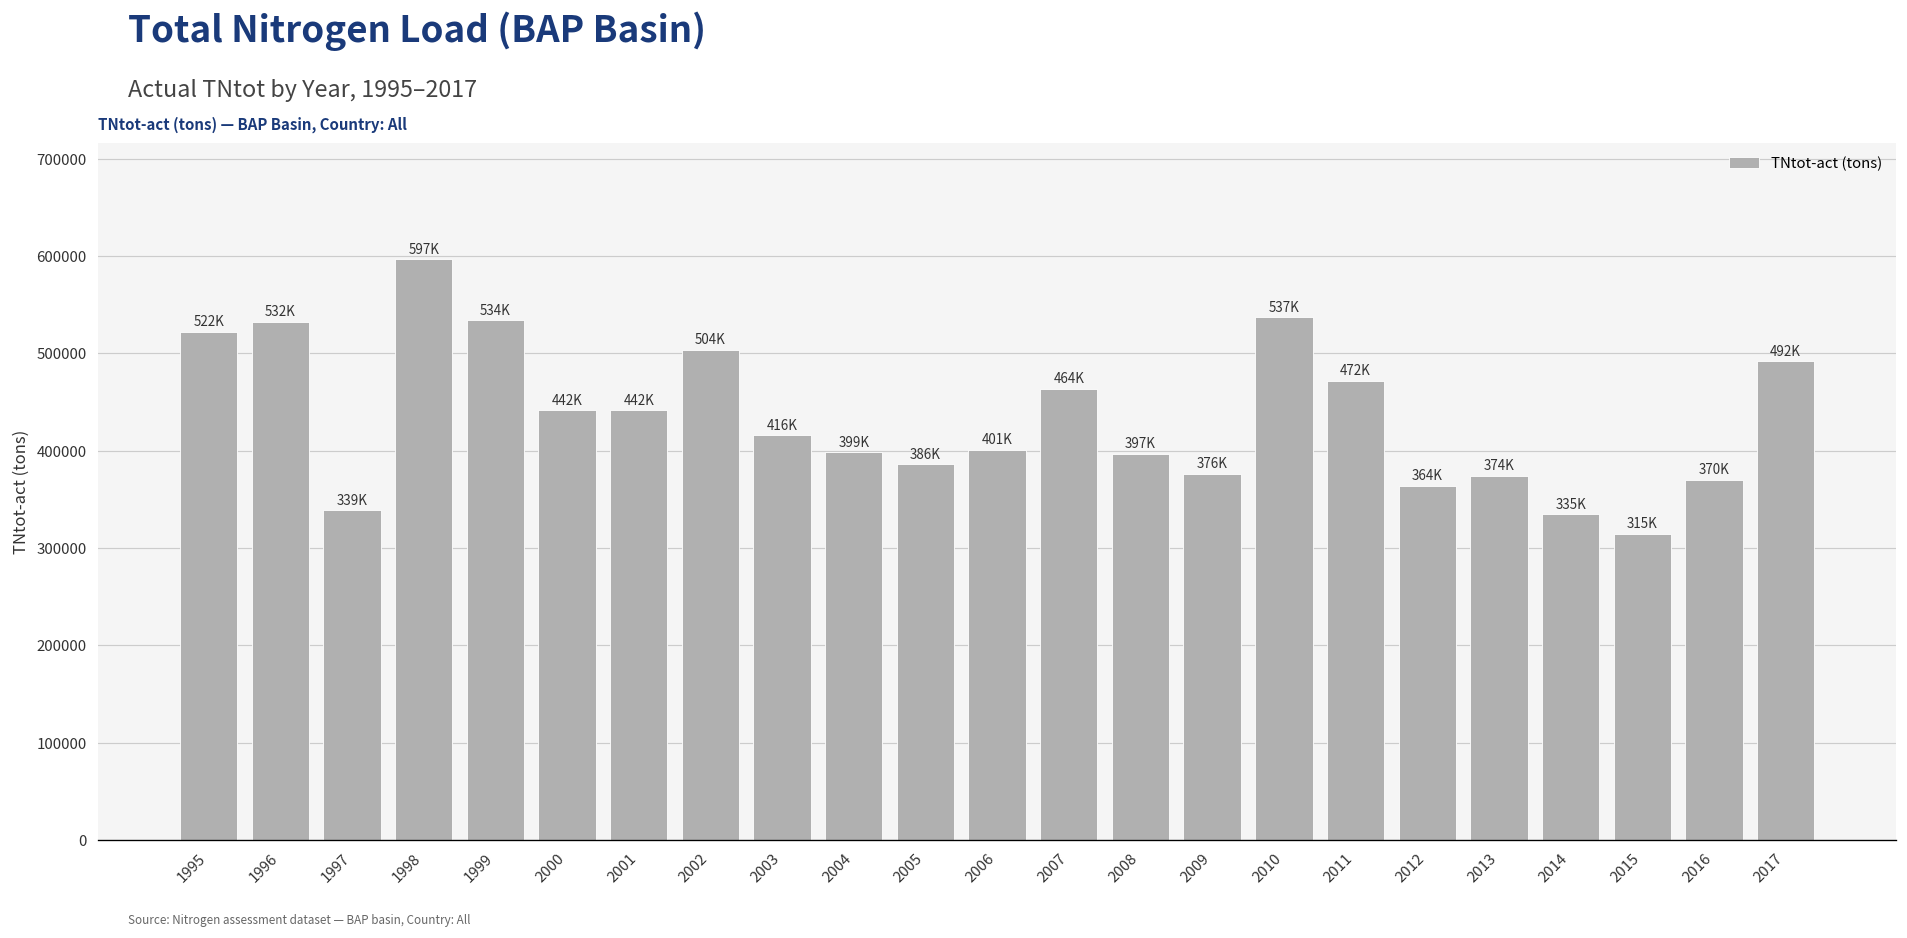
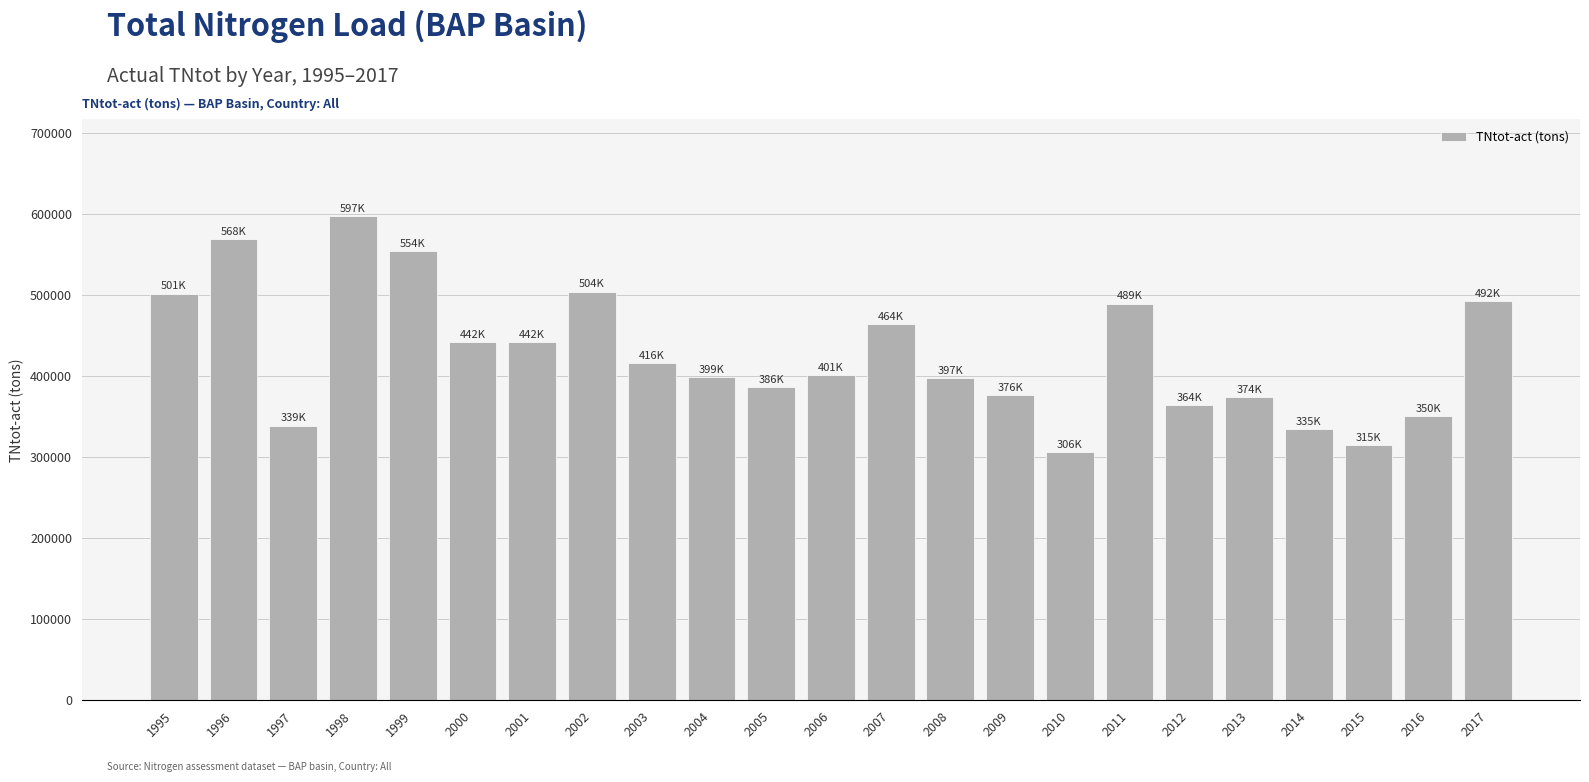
1995: 522K -> 501K
1996: 532K -> 568K
1999: 534K -> 554K
2010: 537K -> 306K
2011: 472K -> 489K
2016: 370K -> 350K
